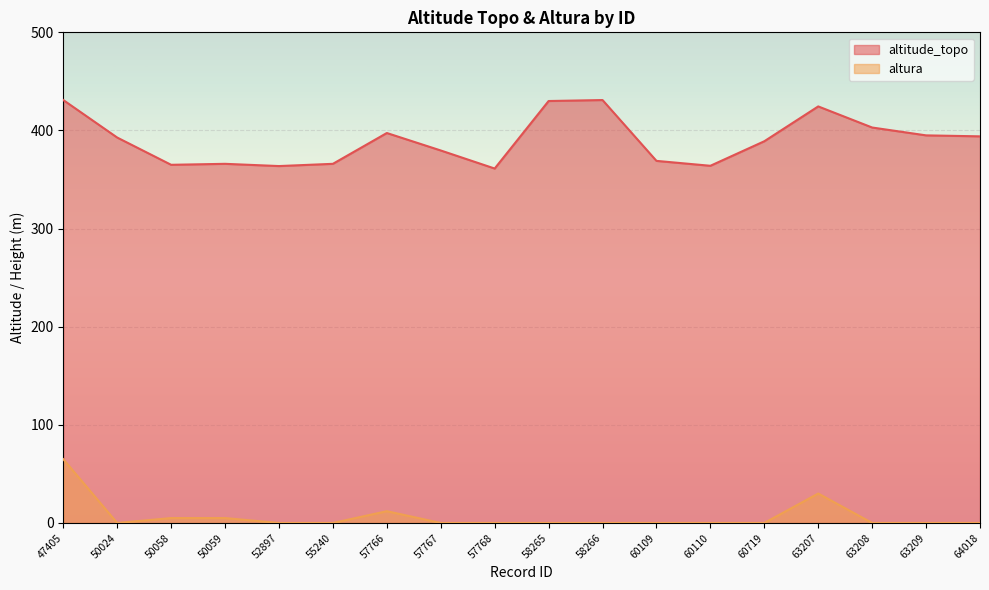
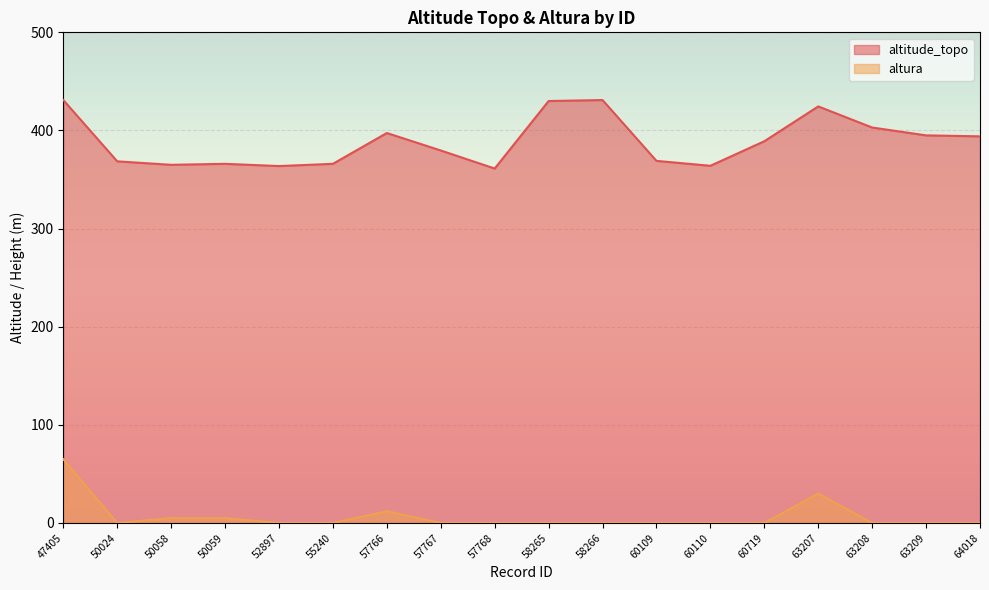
altitude_topo, 50024: 390 -> 370
